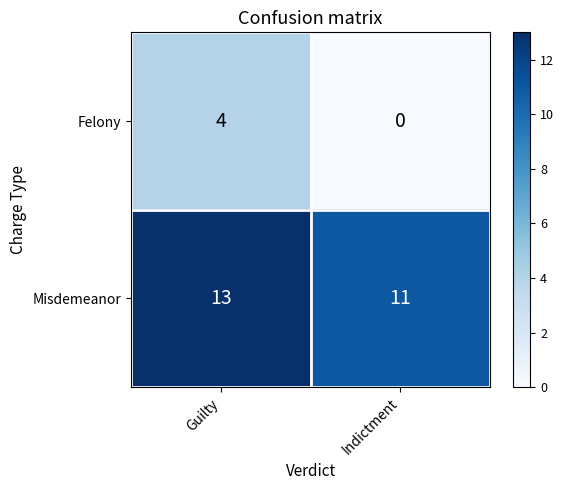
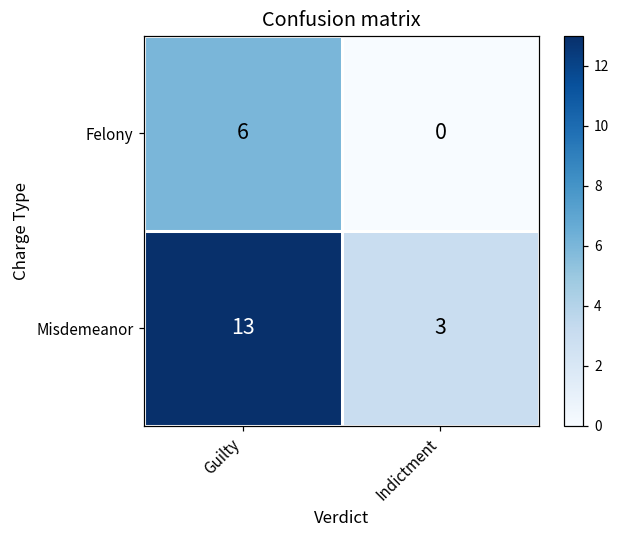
Felony, Guilty: 4 -> 6
Misdemeanor, Indictment: 11 -> 3
